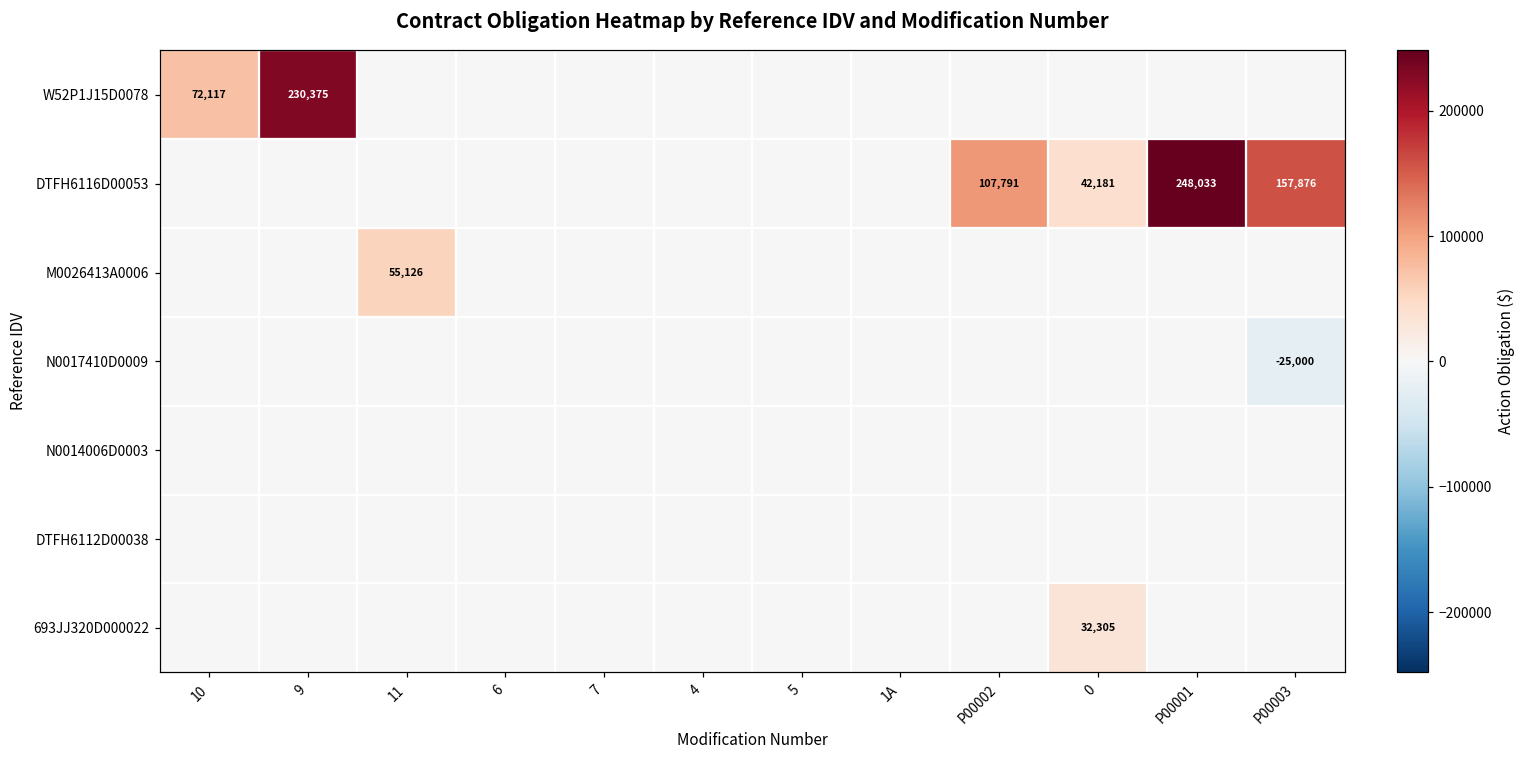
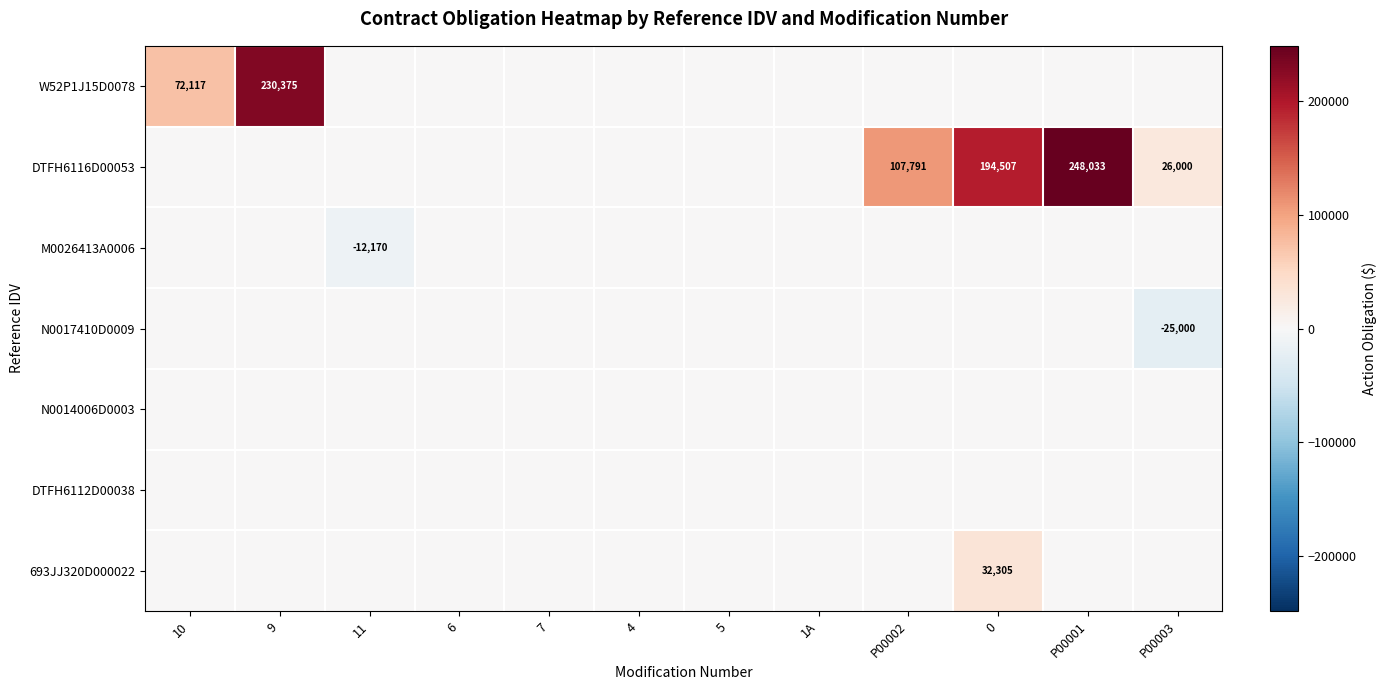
DTFH6116D00053, 0: 42,181 -> 194,507
DTFH6116D00053, P00003: 157,876 -> 26,000
M0026413A0006, 11: 55,126 -> -12,170
